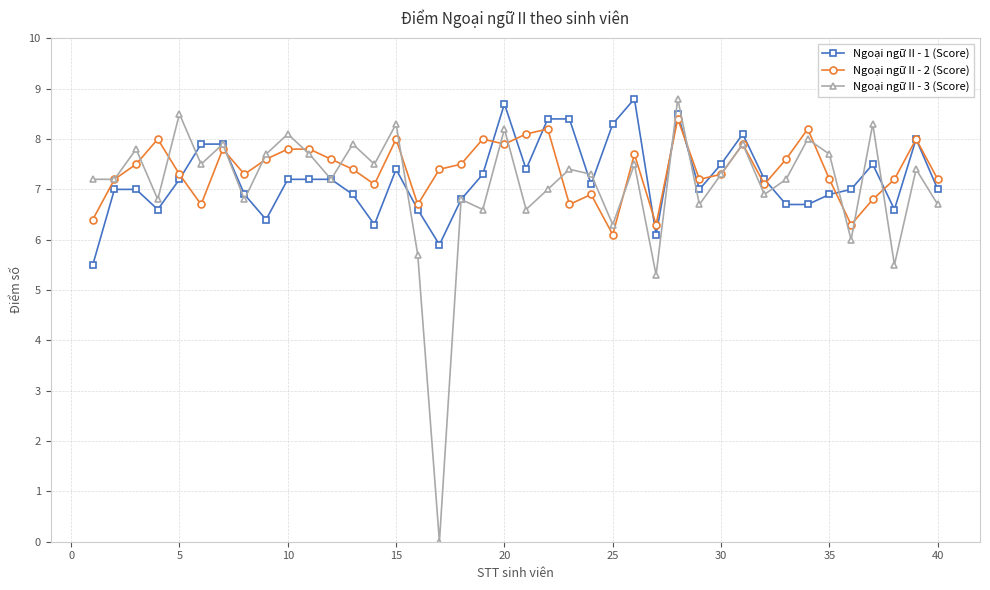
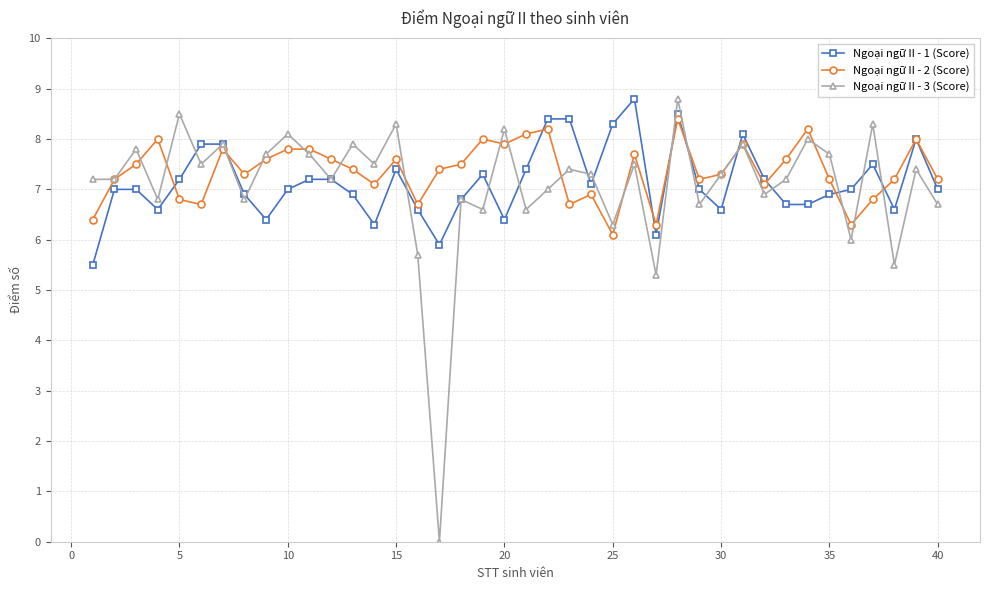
Ngoại ngữ II - 2 (Score), 5: 7.3 -> 6.8
Ngoại ngữ II - 1 (Score), 10: 7.2 -> 7.0
Ngoại ngữ II - 2 (Score), 15: 8.0 -> 7.6
Ngoại ngữ II - 1 (Score), 20: 8.7 -> 6.4
Ngoại ngữ II - 1 (Score), 30: 7.5 -> 6.6
